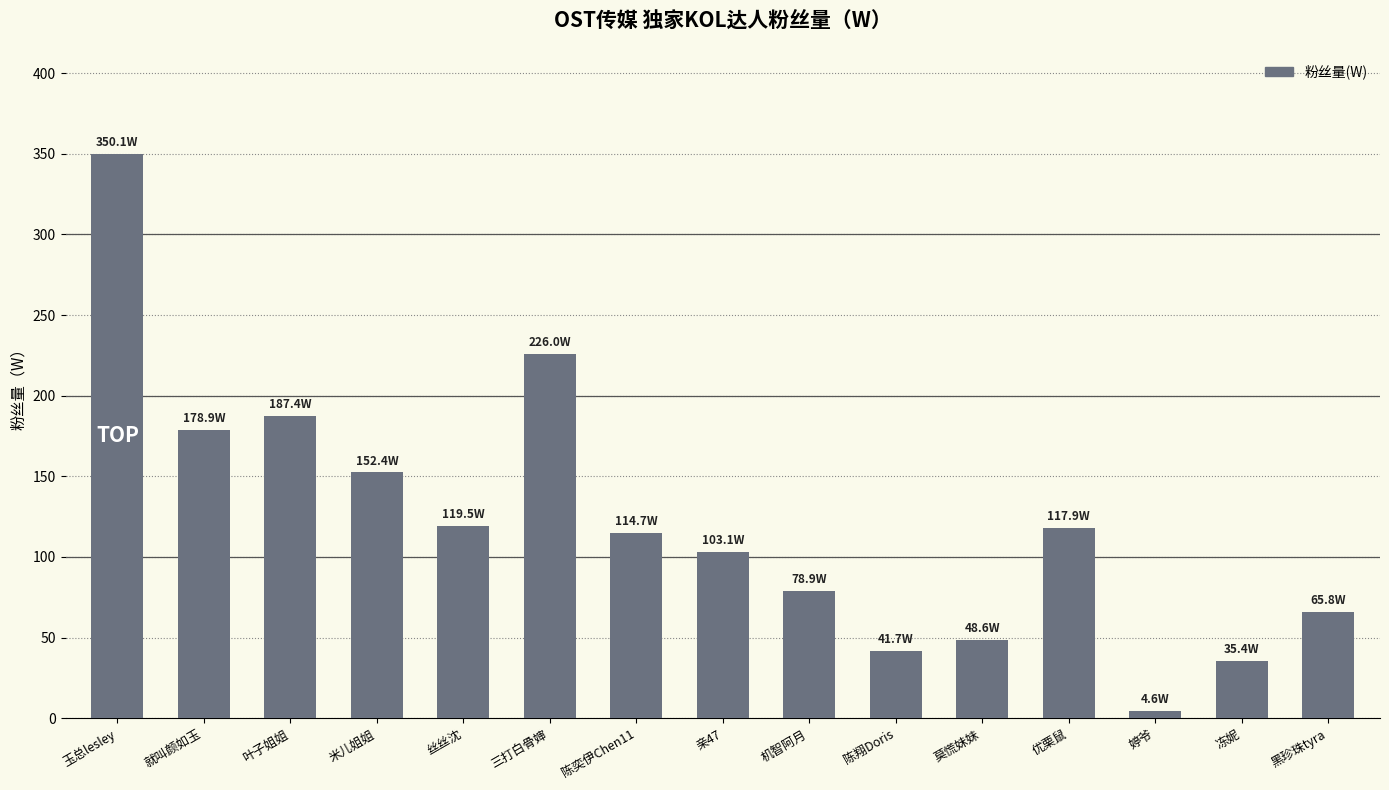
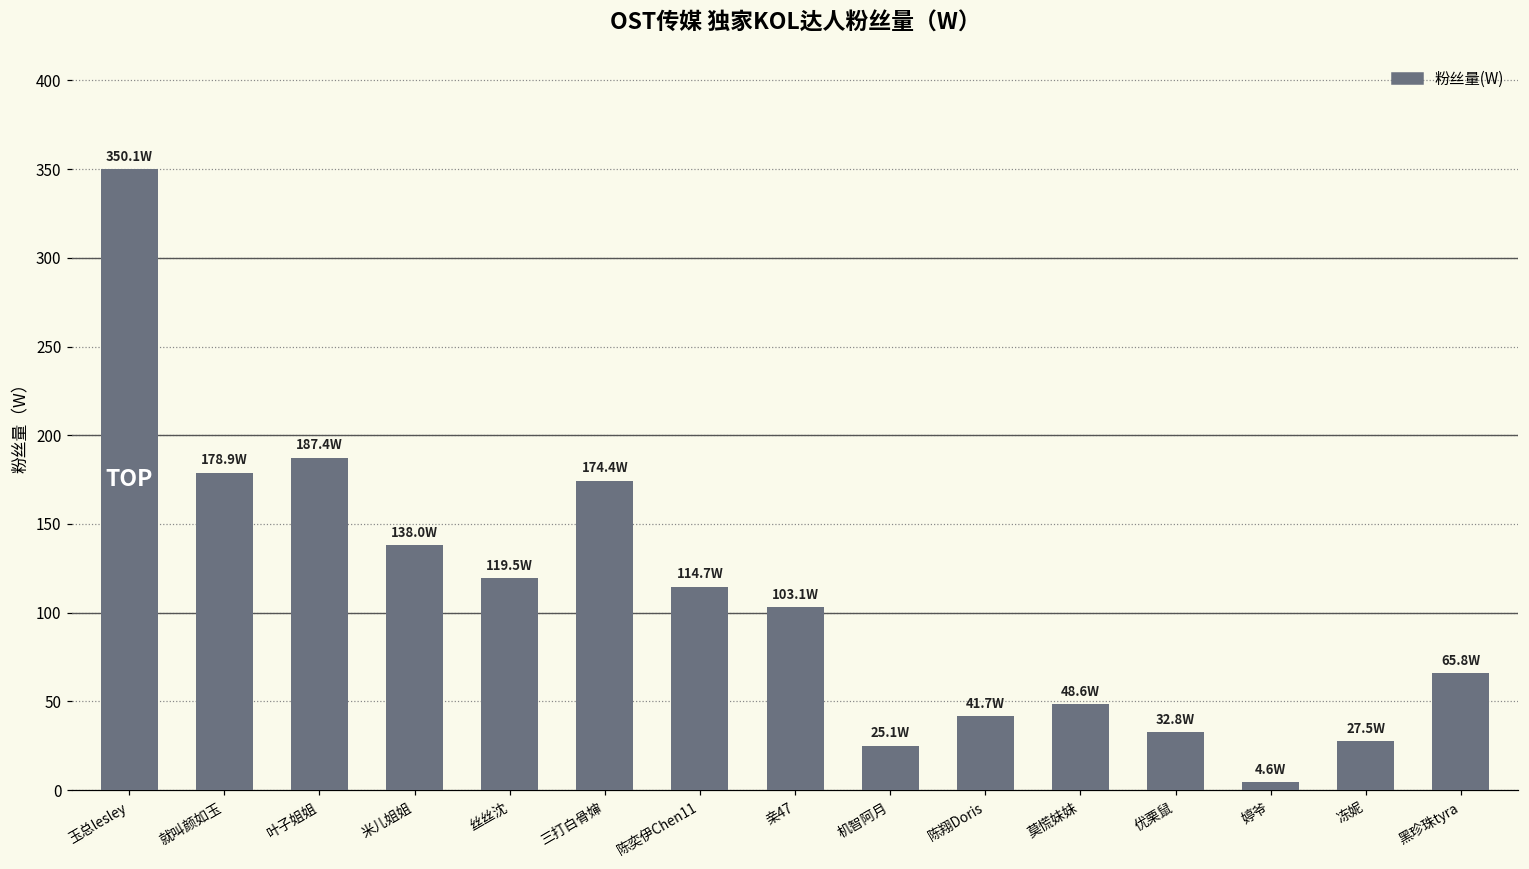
米儿姐姐: 152.4W -> 138.0W
三打白骨婶: 226.0W -> 174.4W
机智阿月: 78.9W -> 25.1W
优栗鼠: 117.9W -> 32.8W
冻妮: 35.4W -> 27.5W
